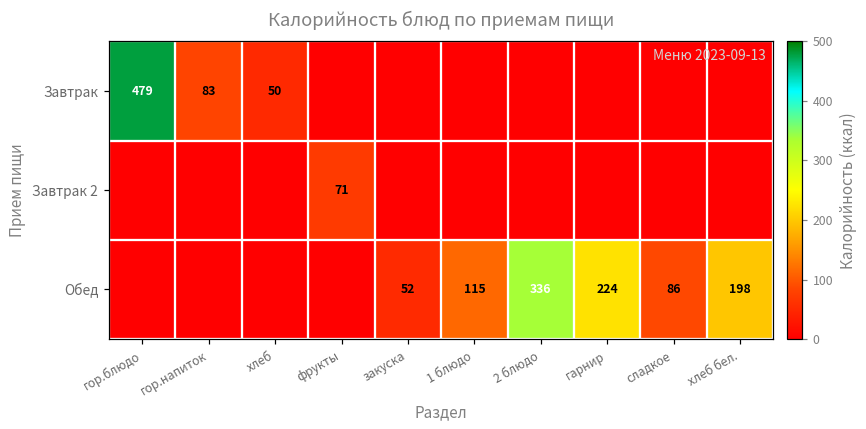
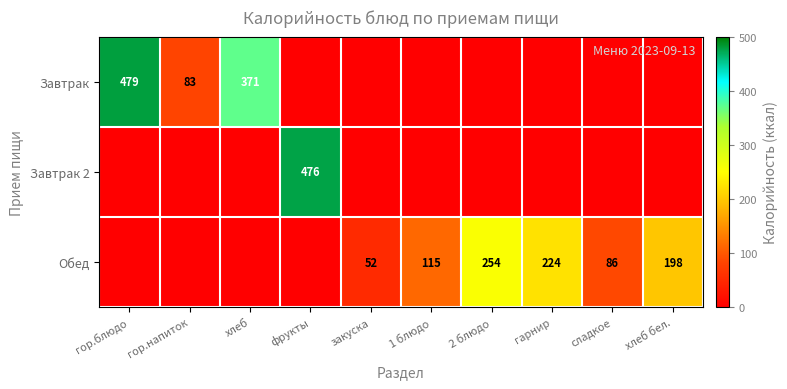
Завтрак, хлеб: 50 -> 371
Завтрак 2, фрукты: 71 -> 476
Обед, 2 блюдо: 336 -> 254
